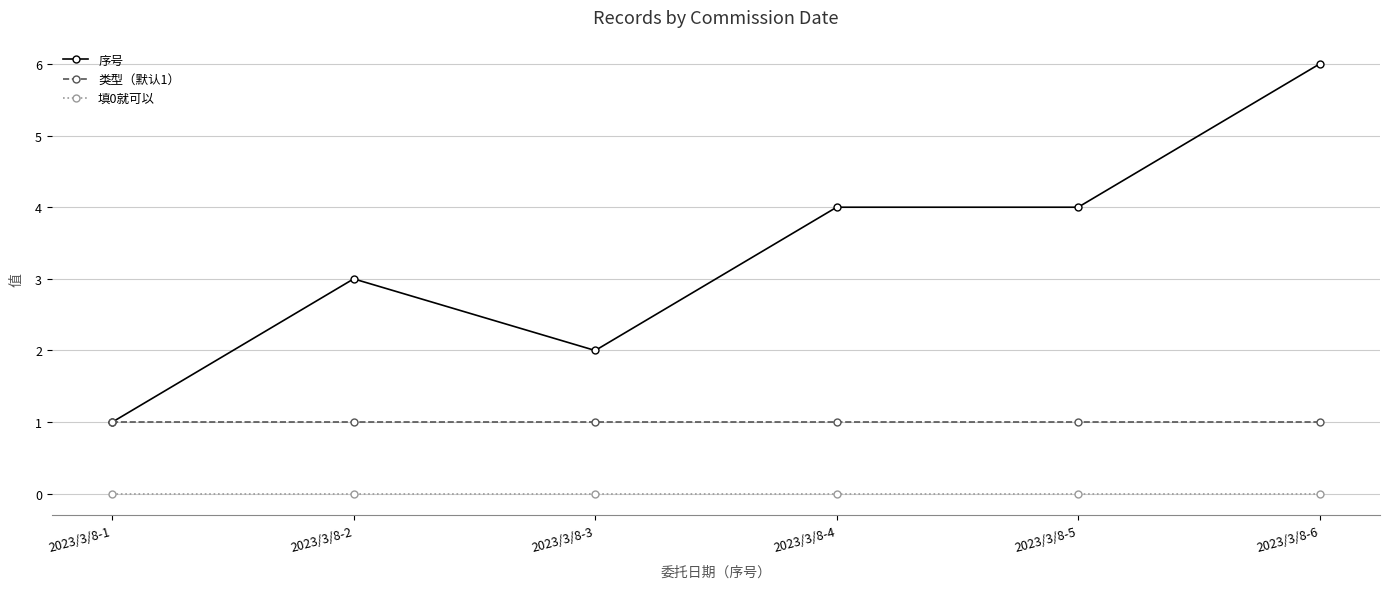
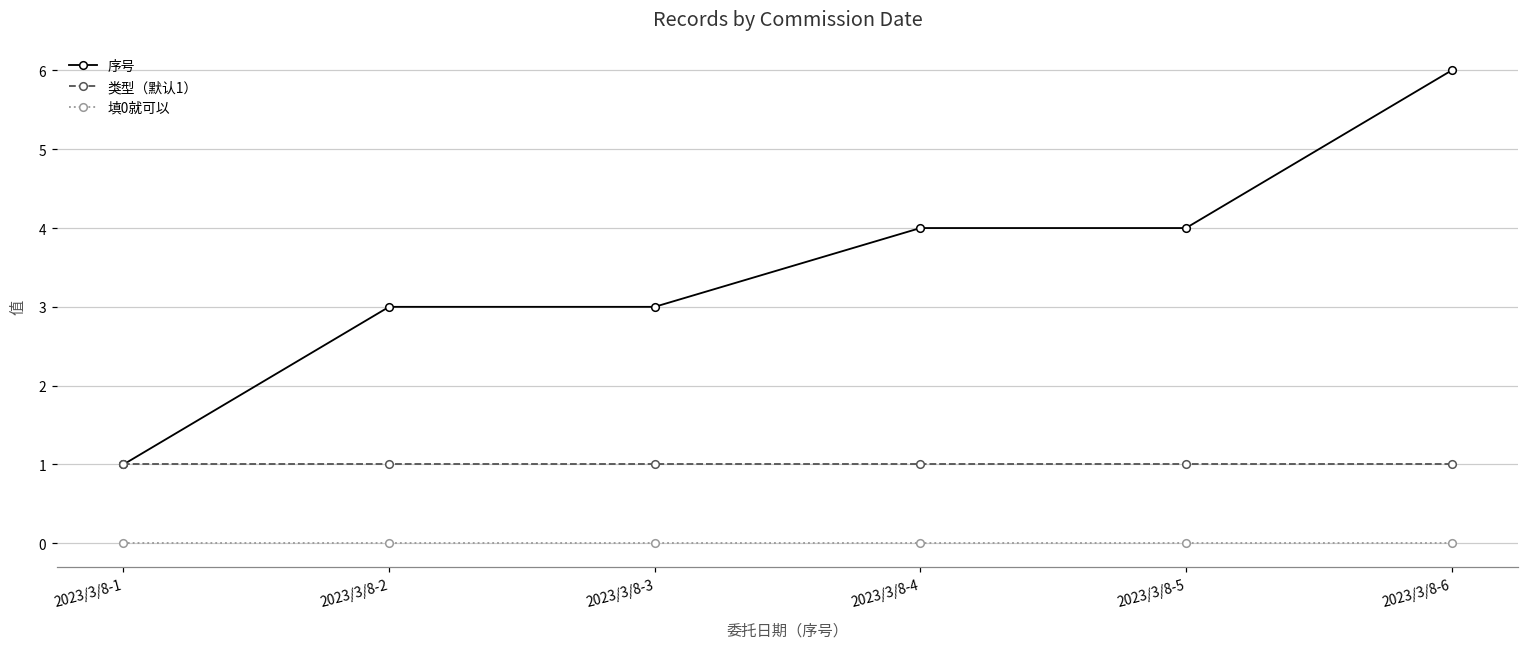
序号, 2023/3/8-3: 2 -> 3
